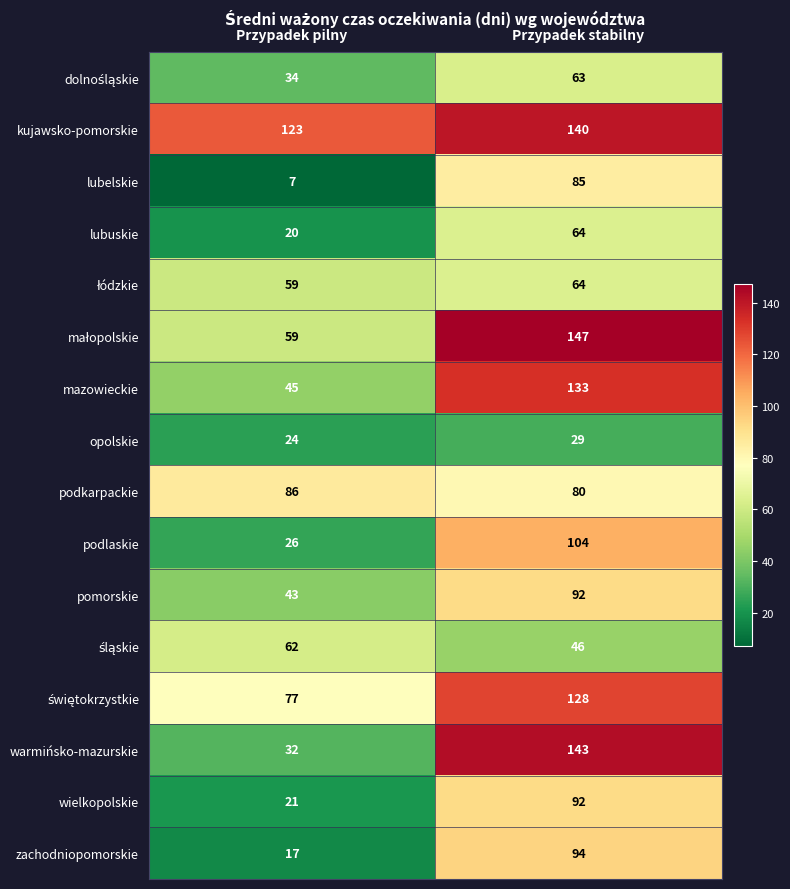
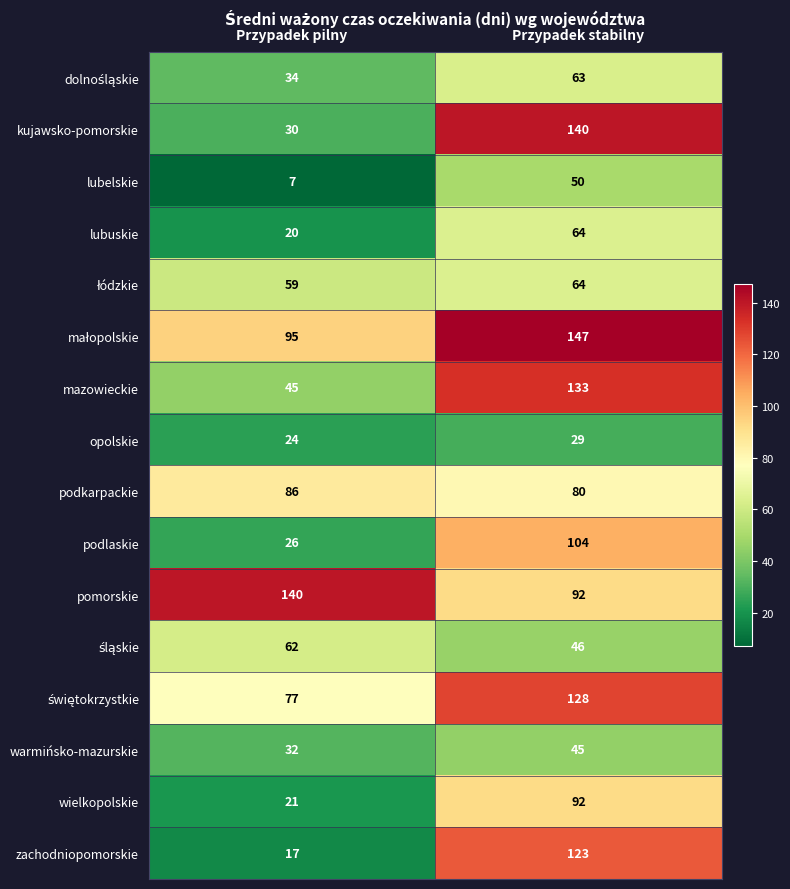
kujawsko-pomorskie, Przypadek pilny: 123 -> 30
lubelskie, Przypadek stabilny: 85 -> 50
małopolskie, Przypadek pilny: 59 -> 95
pomorskie, Przypadek pilny: 43 -> 140
warmińsko-mazurskie, Przypadek stabilny: 143 -> 45
zachodniopomorskie, Przypadek stabilny: 94 -> 123
